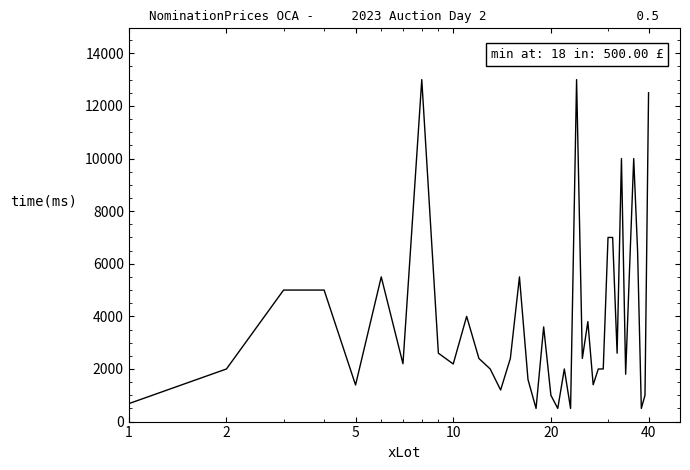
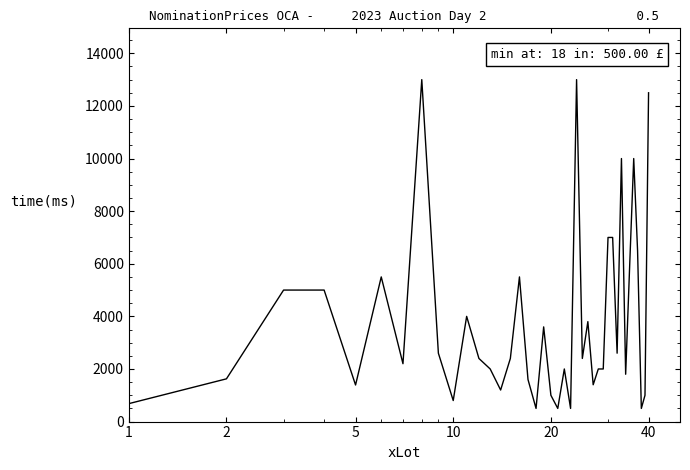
2: 2000 -> 1600
10: 2200 -> 800
